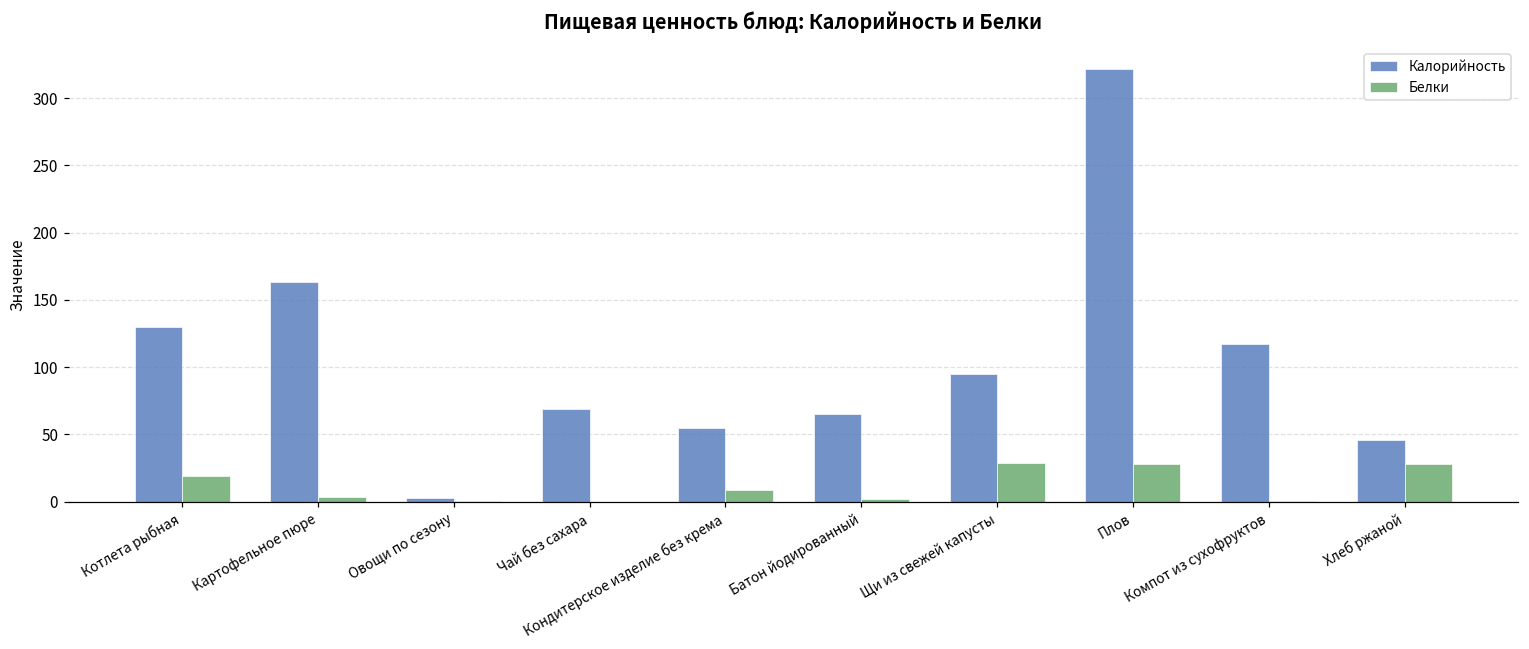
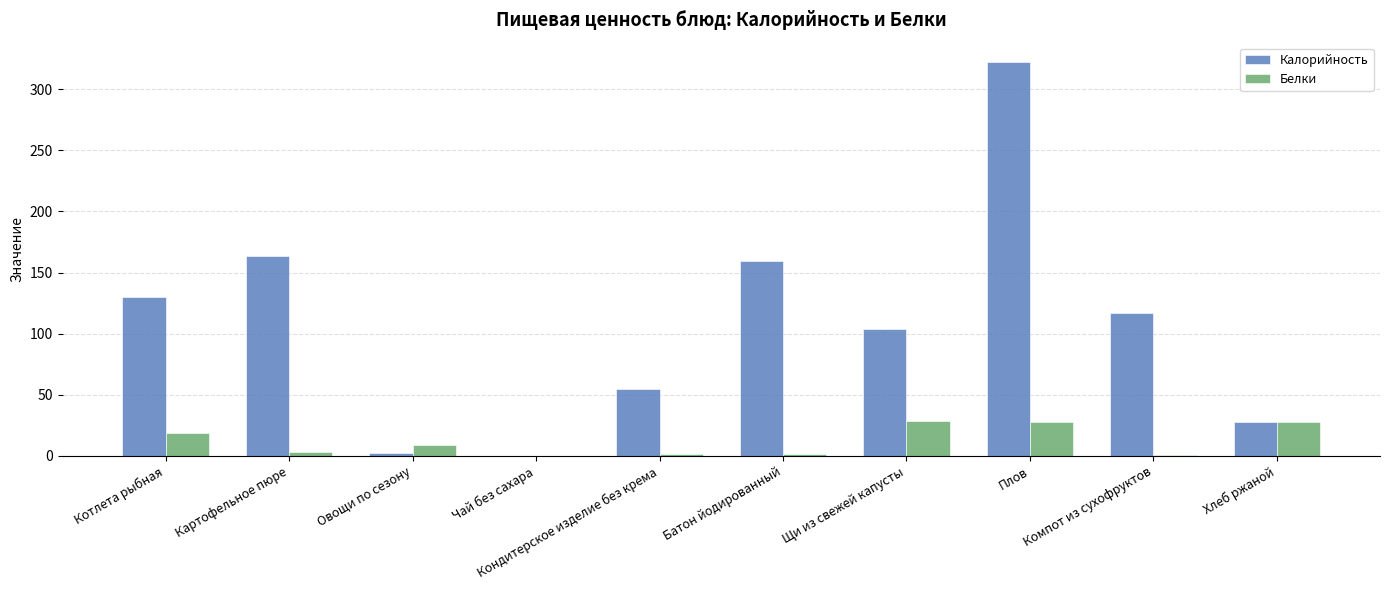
Белки, Овощи по сезону: 0 -> 9
Калорийность, Чай без сахара: 69 -> 0
Белки, Кондитерское изделие без крема: 8 -> 1
Калорийность, Батон йодированный: 66 -> 160
Калорийность, Щи из свежей капусты: 95 -> 104
Калорийность, Хлеб ржаной: 46 -> 28
